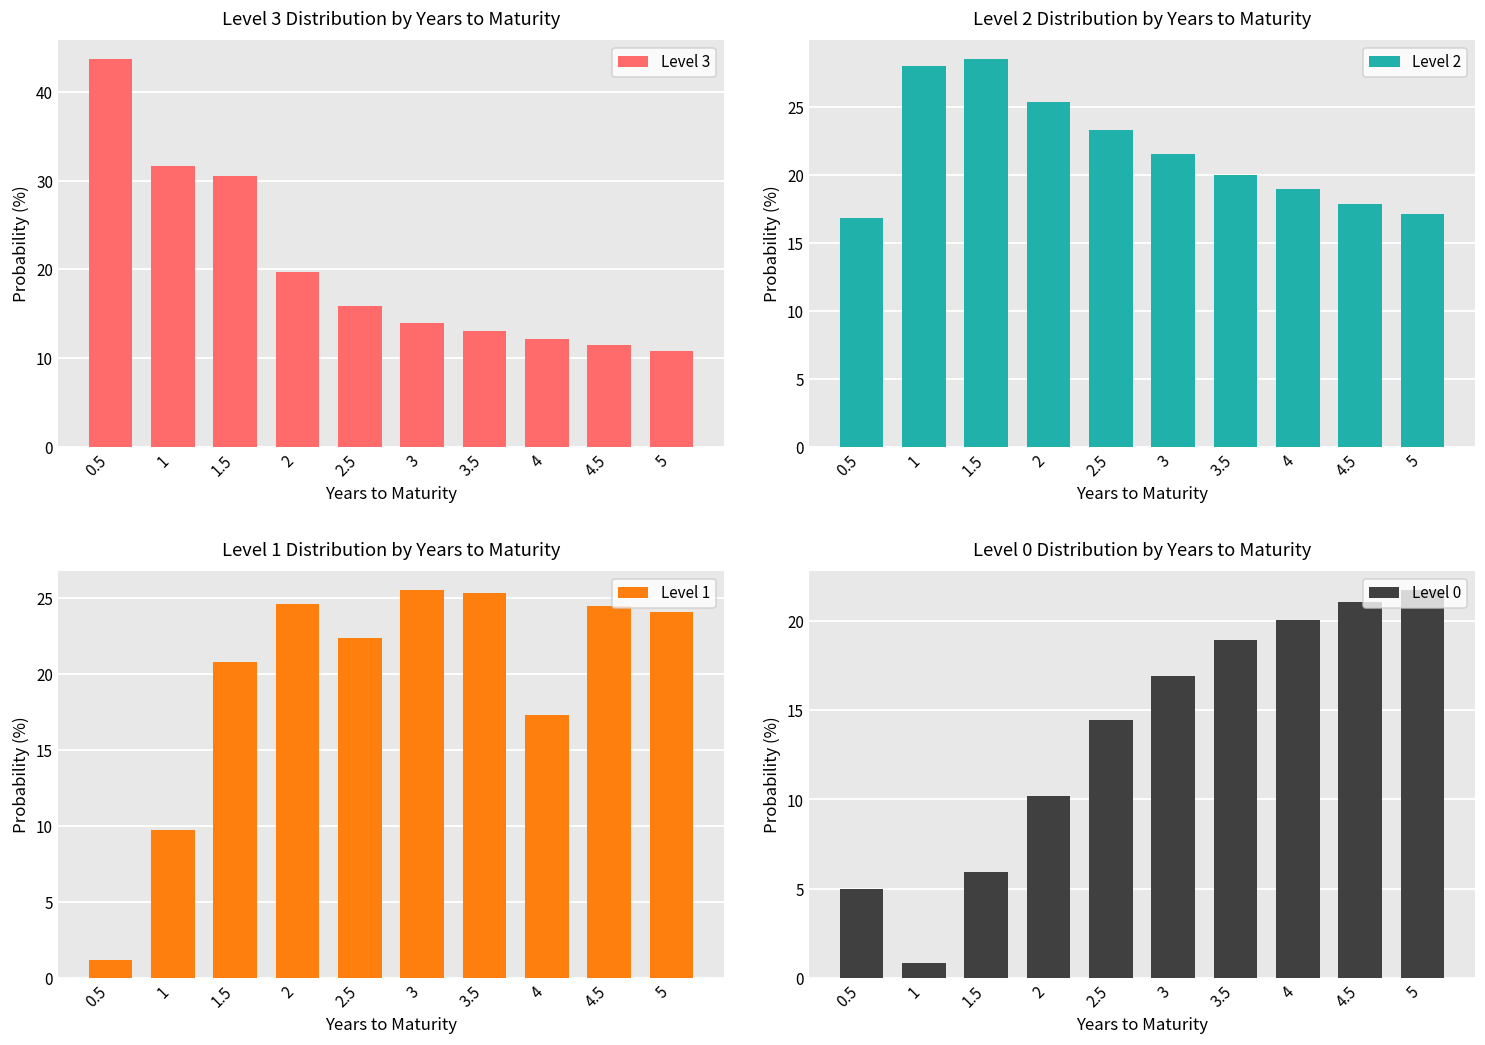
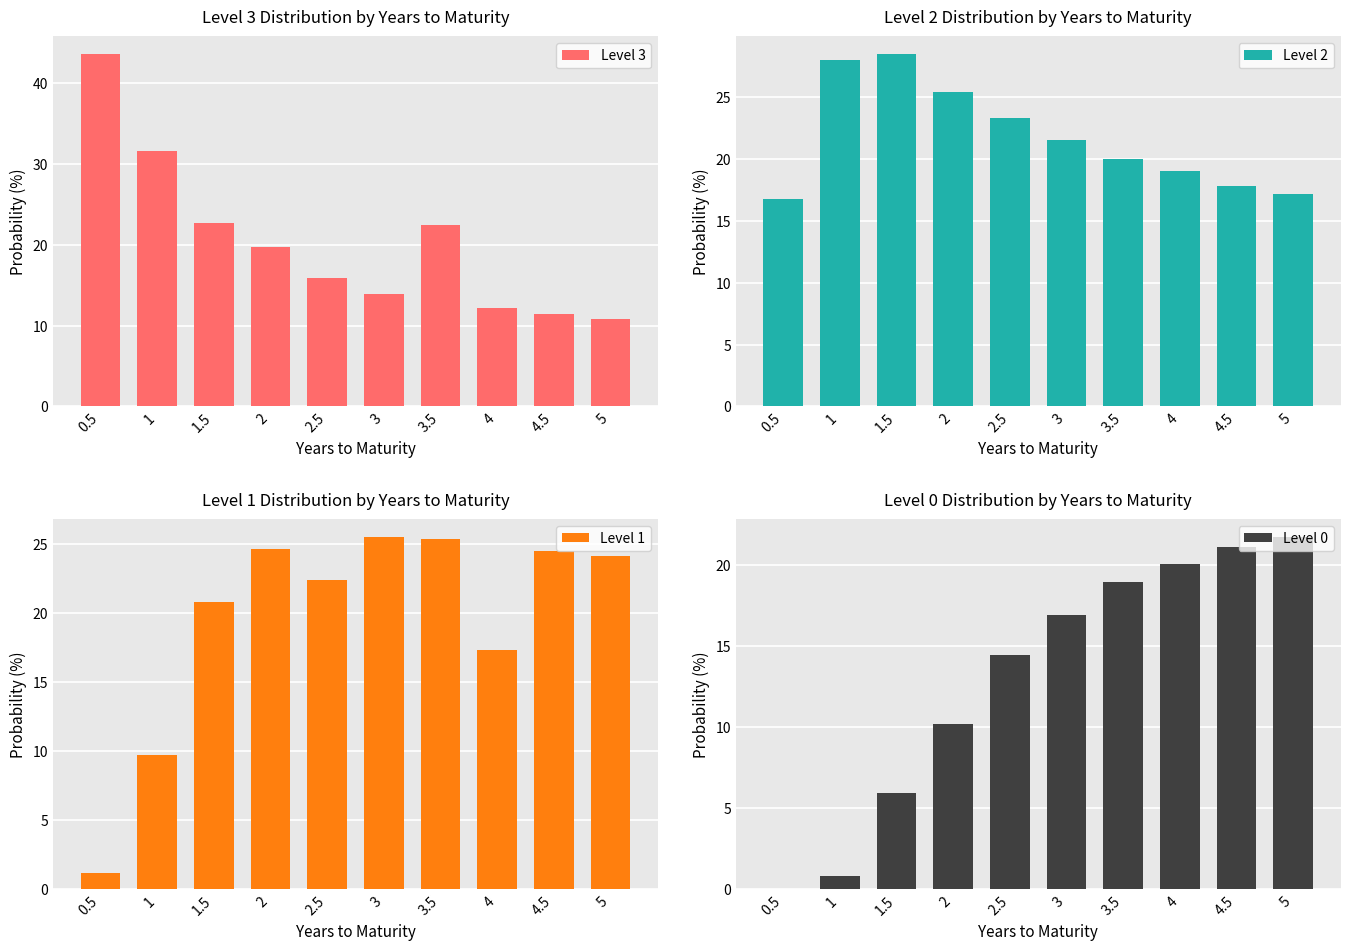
Level 3 Distribution by Years to Maturity, 1.5: 30 -> 23
Level 3 Distribution by Years to Maturity, 3.5: 13 -> 23
Level 0 Distribution by Years to Maturity, 0.5: 5.0 -> 0.0
